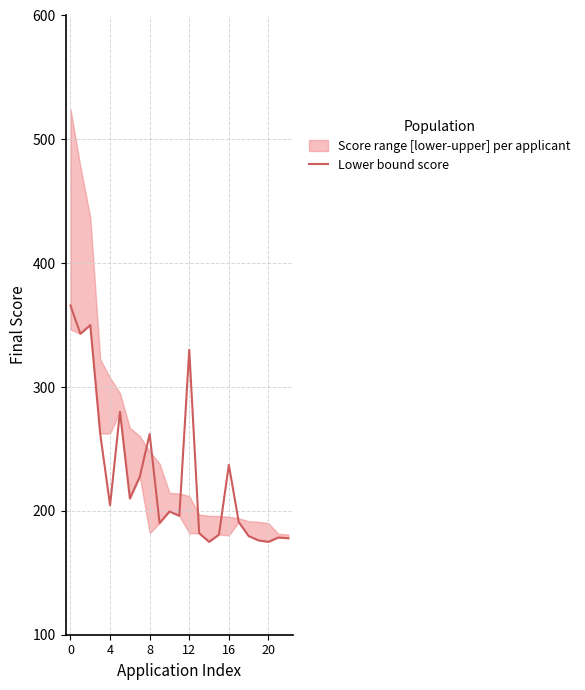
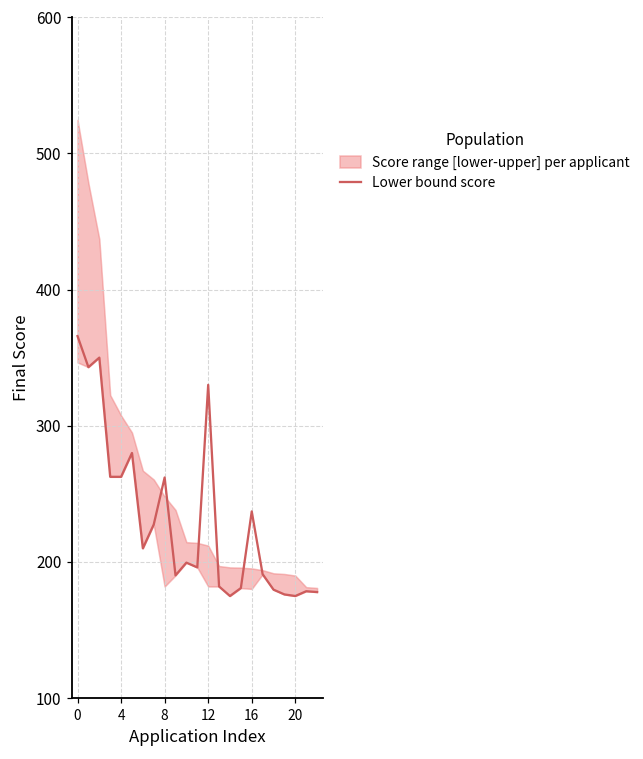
Lower bound score, 4: 205 -> 263
